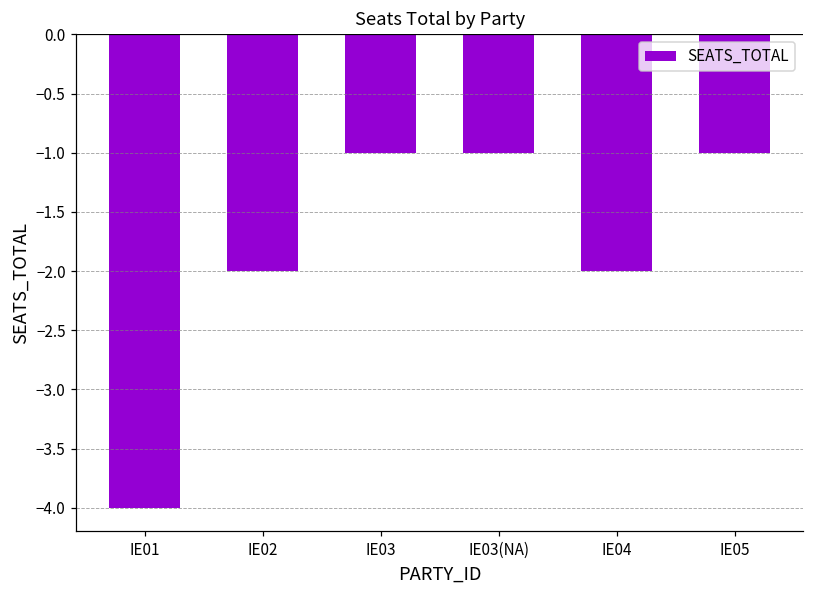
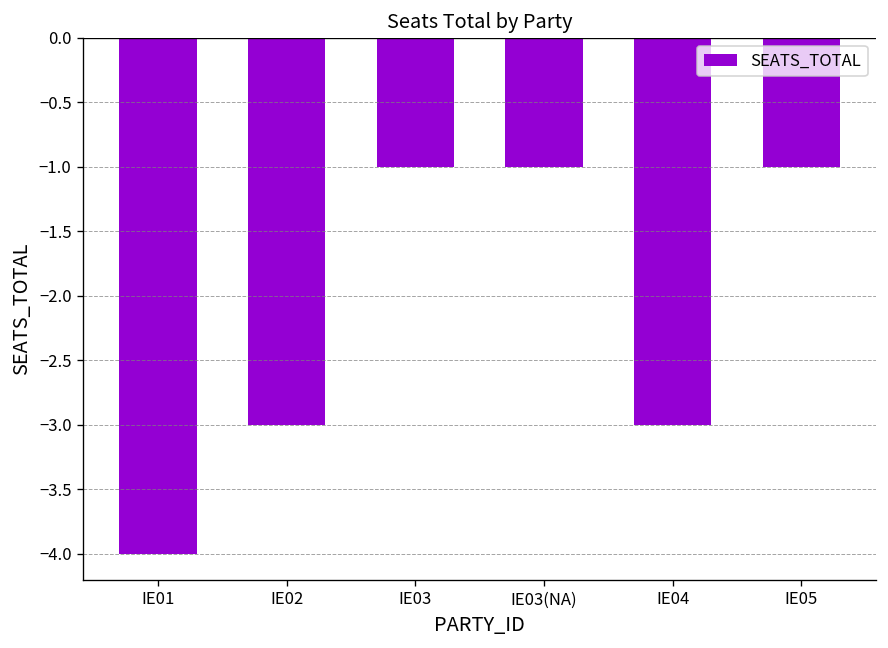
IE02: -2.00 -> -3.00
IE04: -2.00 -> -3.00
